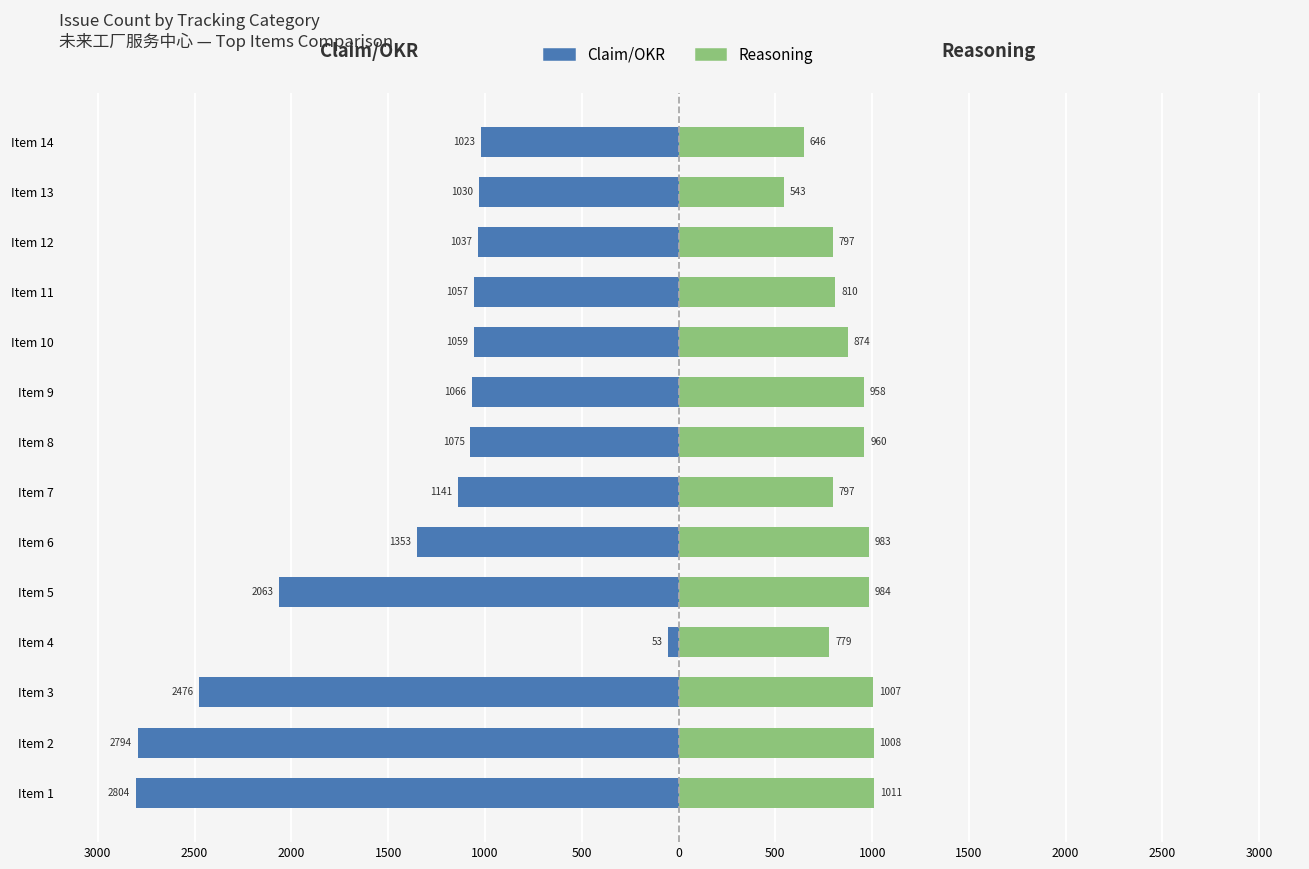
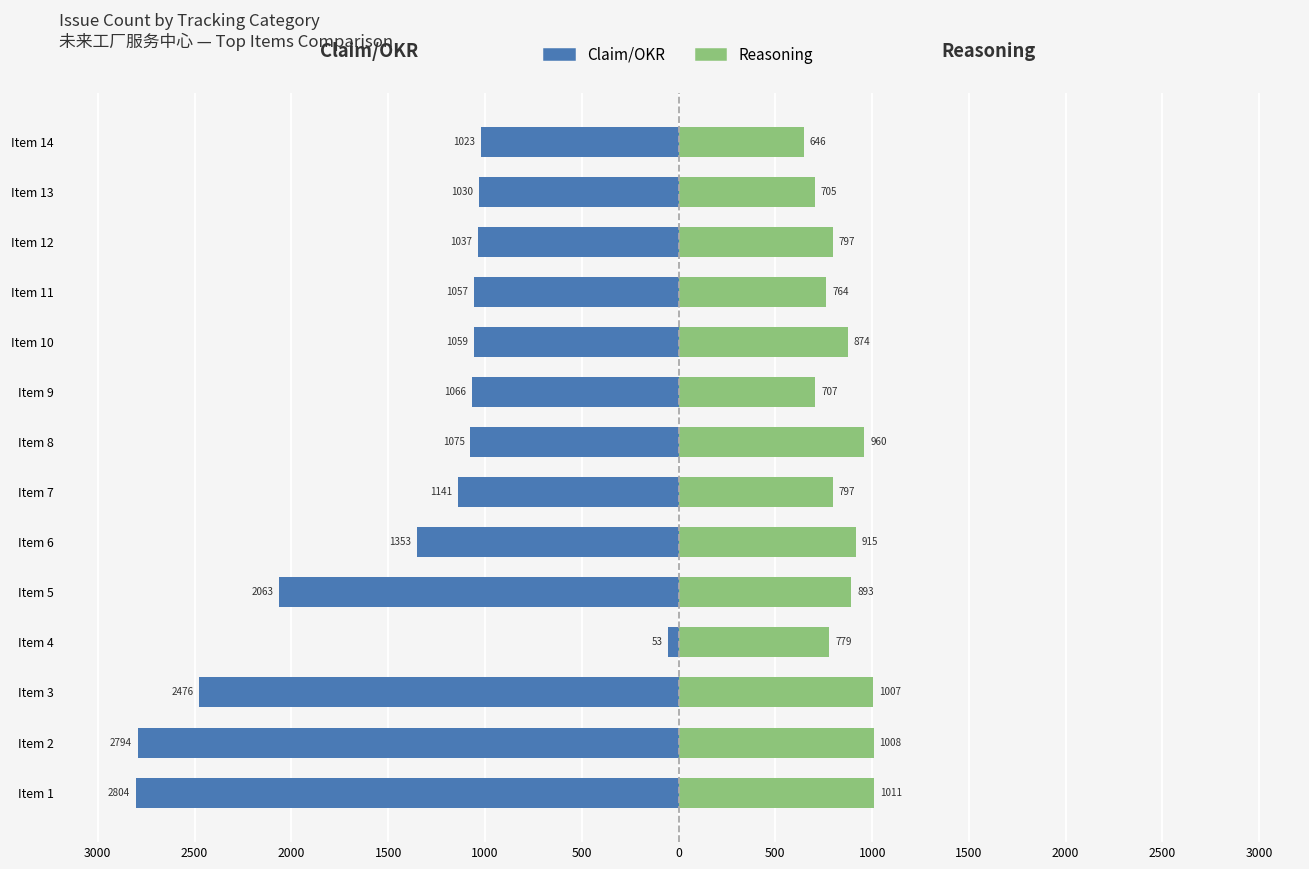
Reasoning, Item 13: 543 -> 705
Reasoning, Item 11: 810 -> 764
Reasoning, Item 9: 958 -> 707
Reasoning, Item 6: 983 -> 915
Reasoning, Item 5: 984 -> 893
